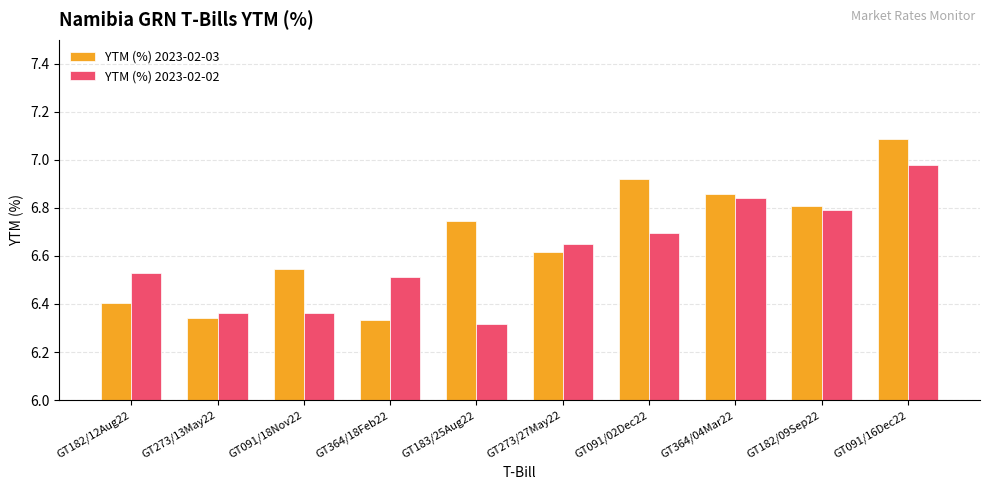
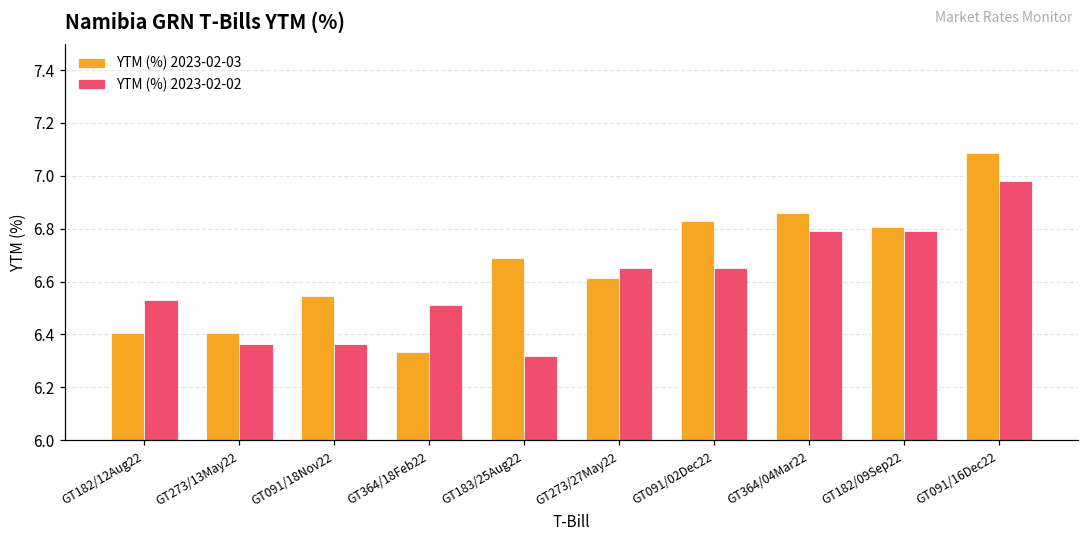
YTM (%) 2023-02-03, GT273/13May22: 6.34 -> 6.41
YTM (%) 2023-02-03, GT183/25Aug22: 6.74 -> 6.69
YTM (%) 2023-02-03, GT091/02Dec22: 6.92 -> 6.83
YTM (%) 2023-02-02, GT091/02Dec22: 6.70 -> 6.65
YTM (%) 2023-02-02, GT364/04Mar22: 6.84 -> 6.79
